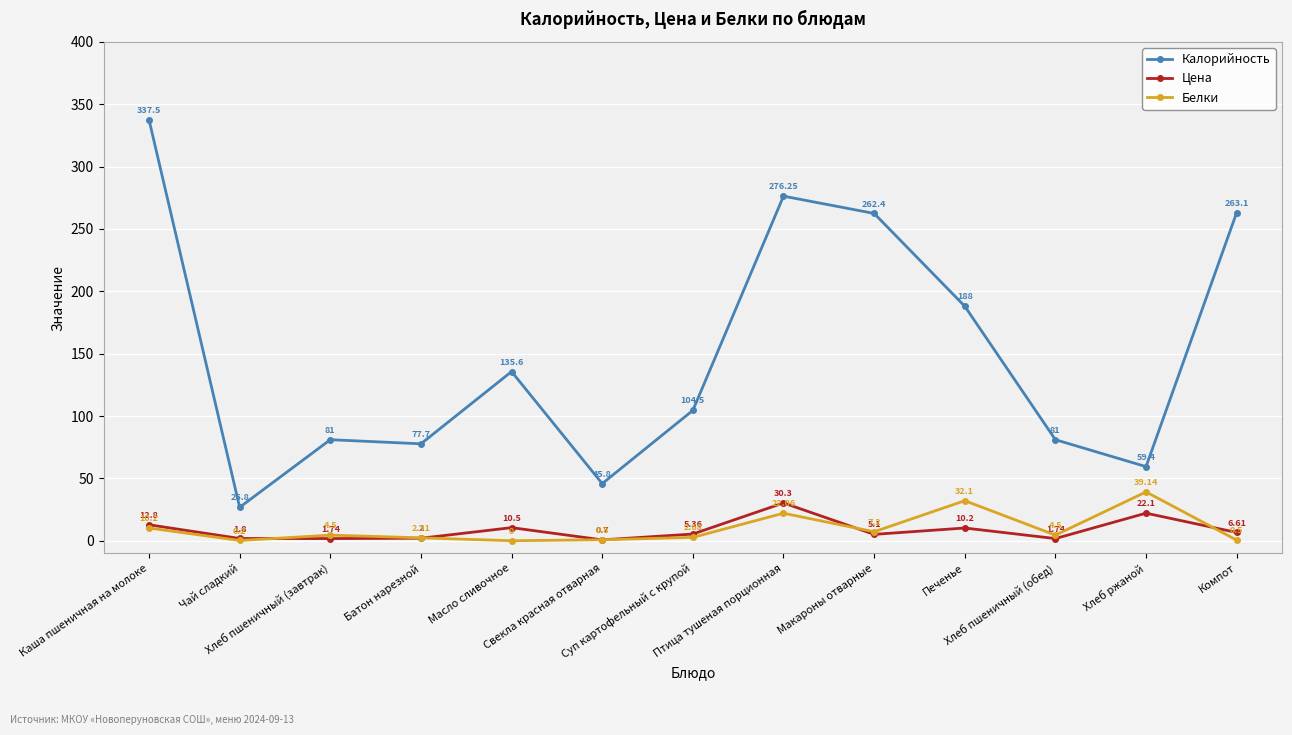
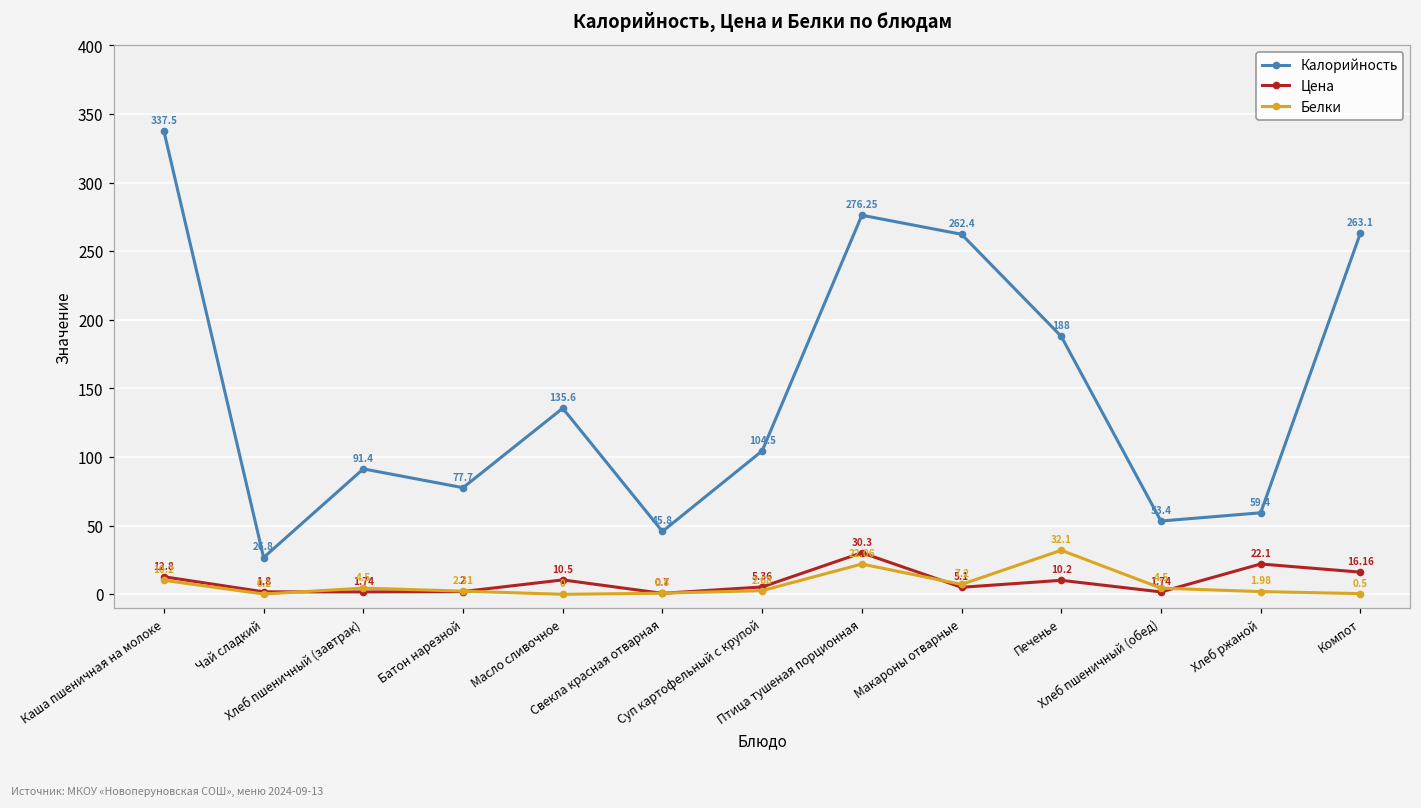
Калорийность, Хлеб пшеничный (завтрак): 81 -> 91.4
Калорийность, Хлеб пшеничный (обед): 81 -> 53.4
Белки, Хлеб ржаной: 39.14 -> 1.98
Цена, Компот: 6.61 -> 16.16
